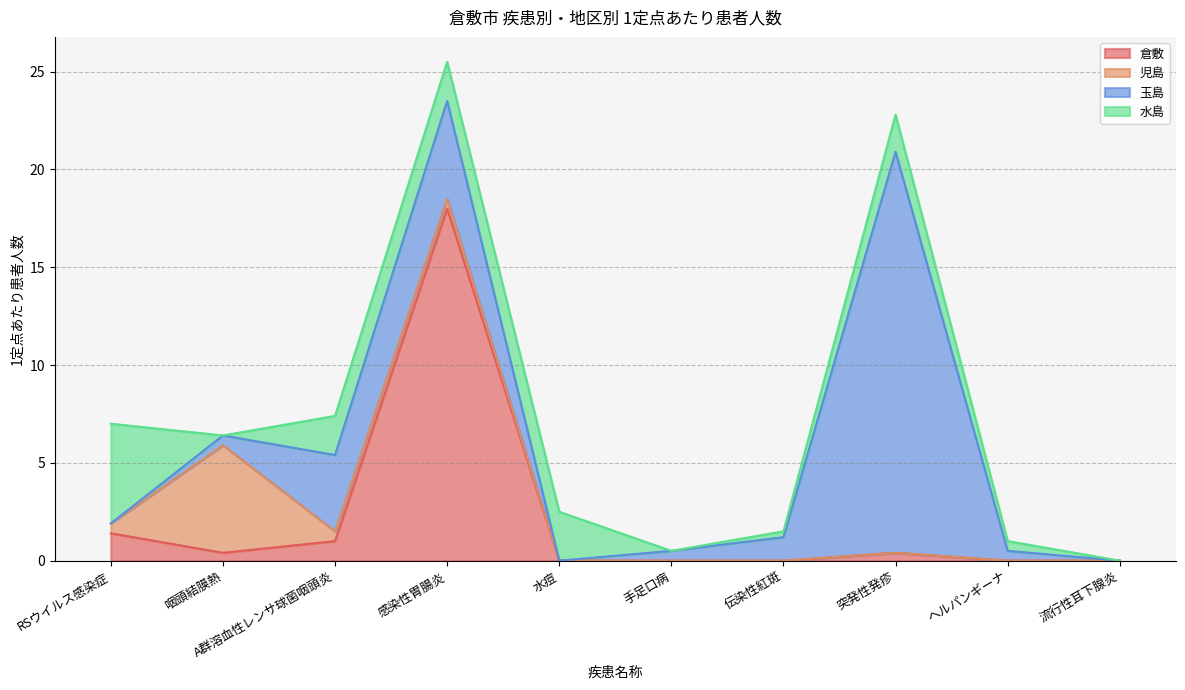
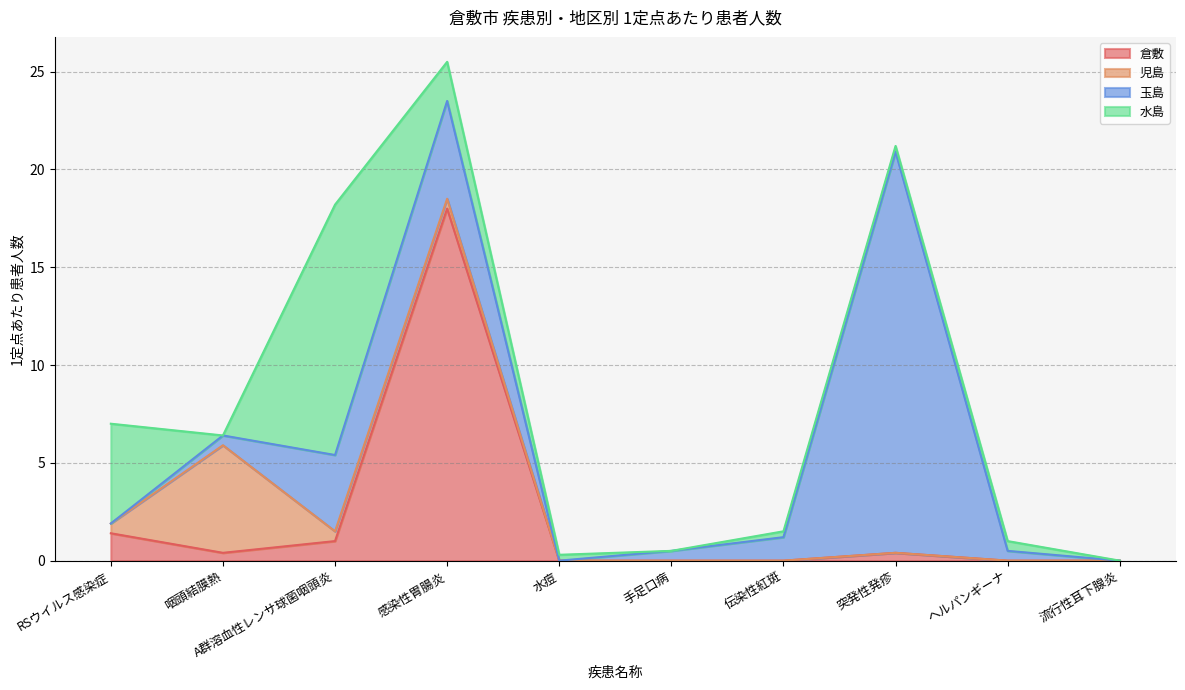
水島, A群溶血性レンサ球菌咽頭炎: 2.0 -> 12.8
水島, 水痘: 2.5 -> 0.3
水島, 突発性発疹: 1.9 -> 0.3
